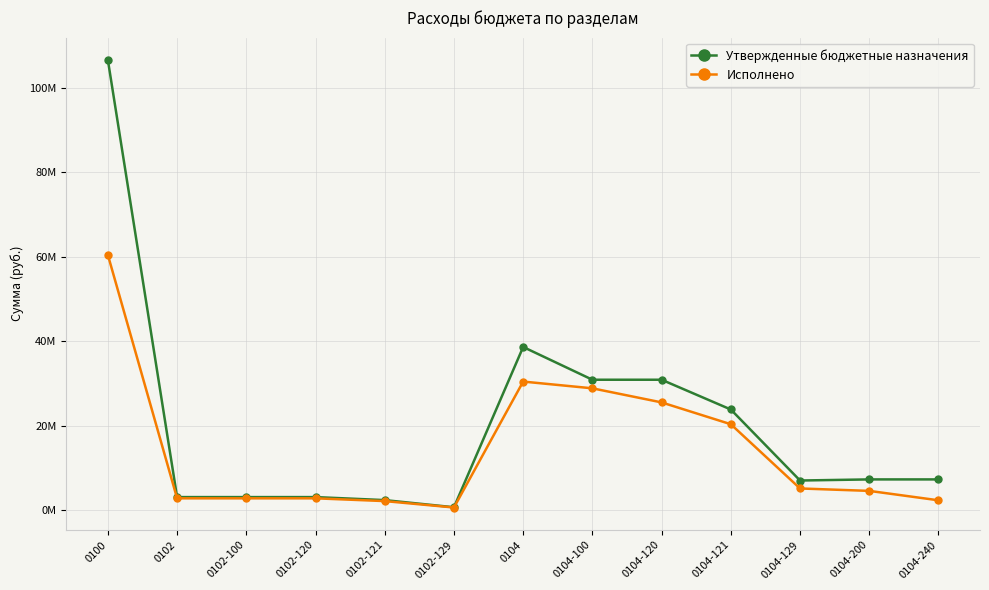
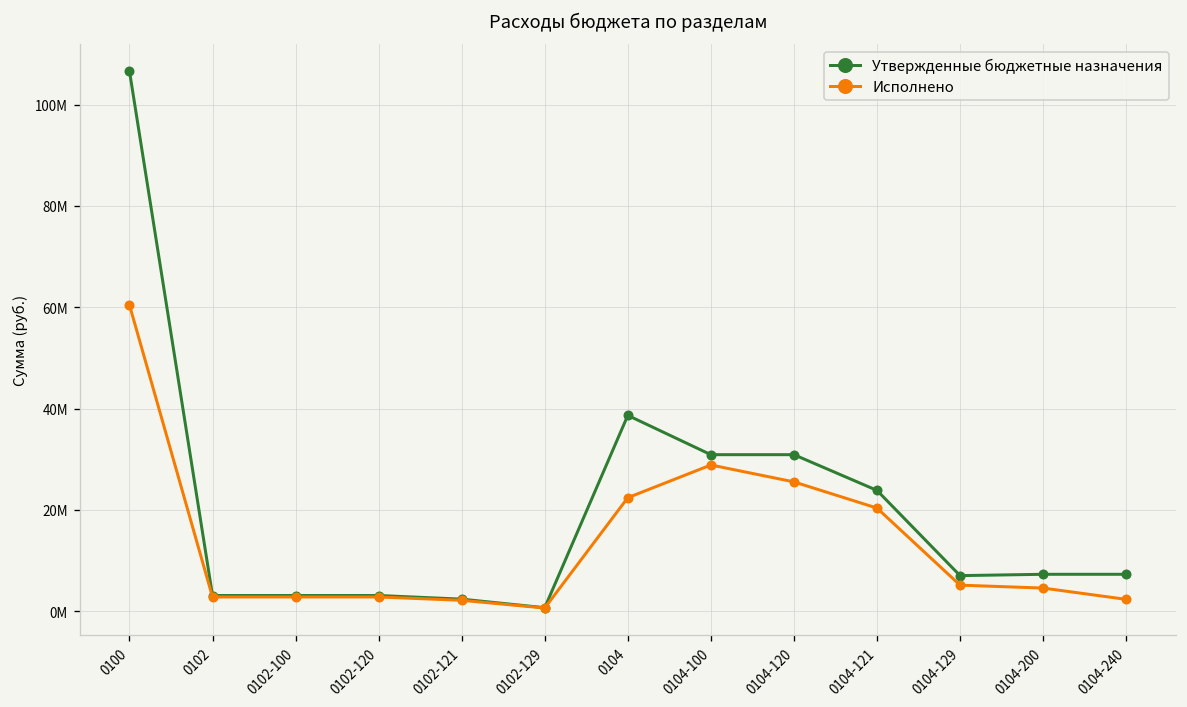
Исполнено, 0104: 30000000 -> 22000000
